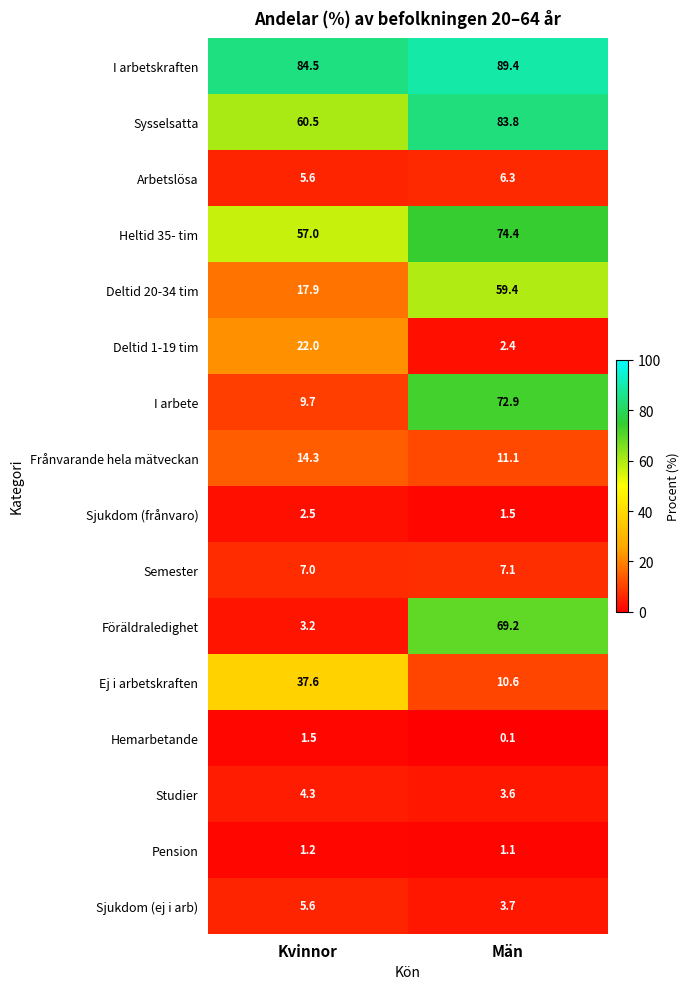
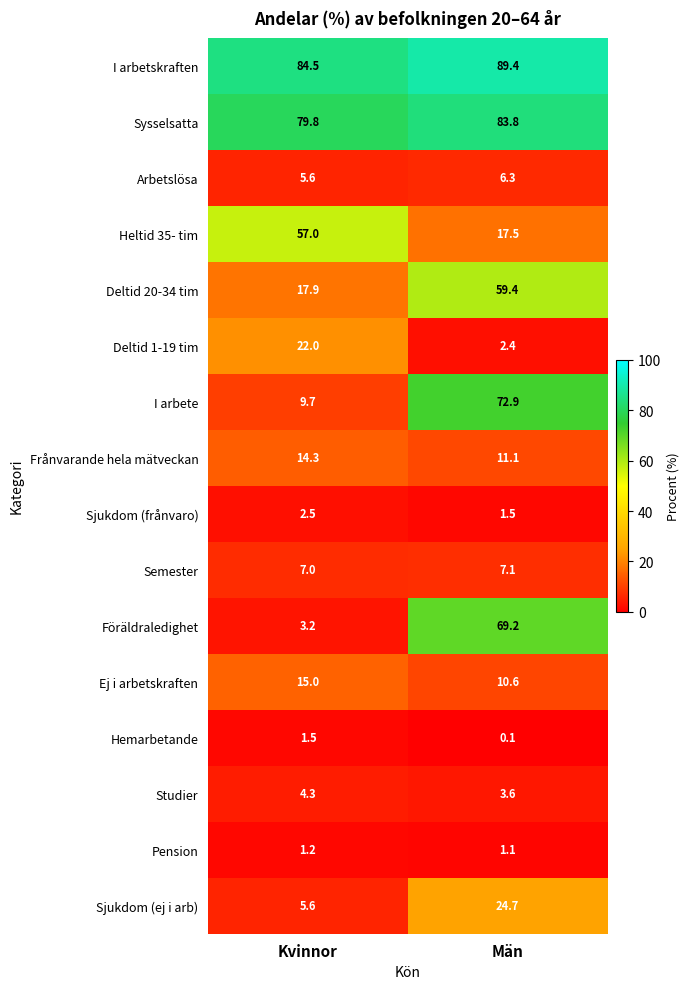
Sysselsatta, Kvinnor: 60.5 -> 79.8
Heltid 35- tim, Män: 74.4 -> 17.5
Ej i arbetskraften, Kvinnor: 37.6 -> 15.0
Sjukdom (ej i arb), Män: 3.7 -> 24.7
